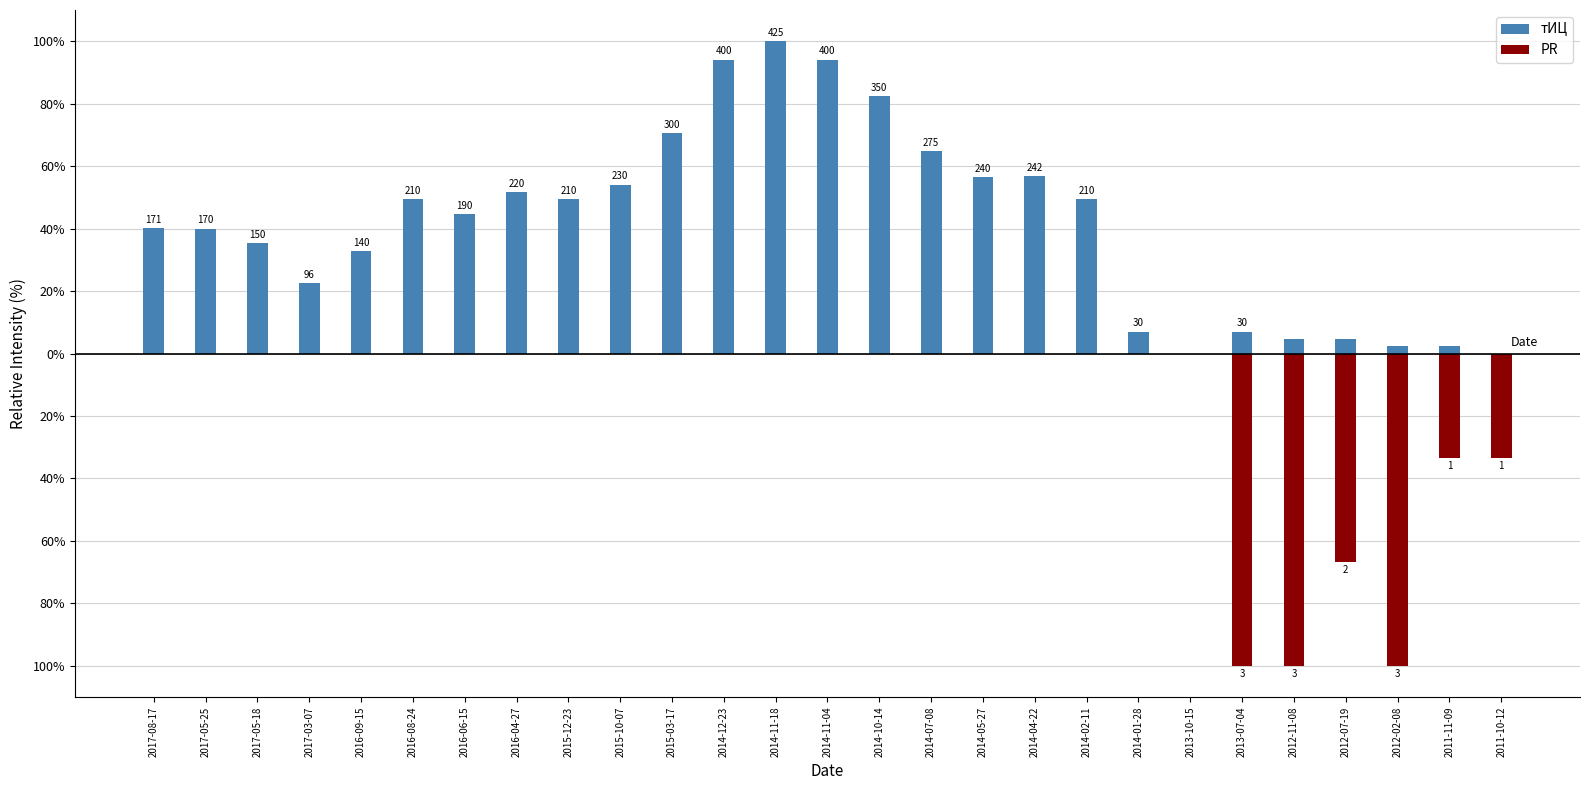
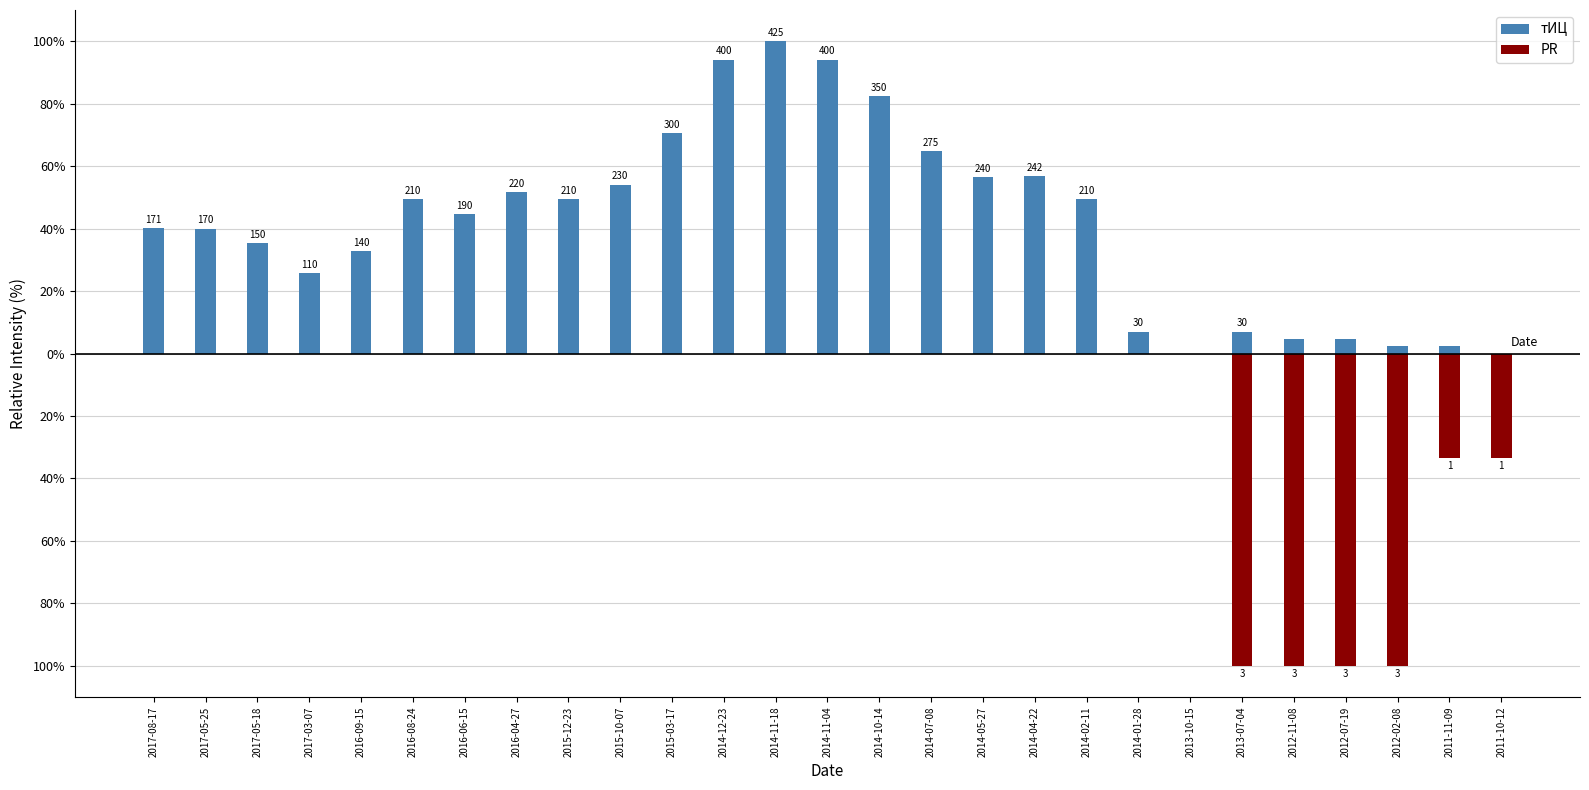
тИЦ, 2017-03-07: 96 -> 110
PR, 2012-07-19: 2 -> 3
